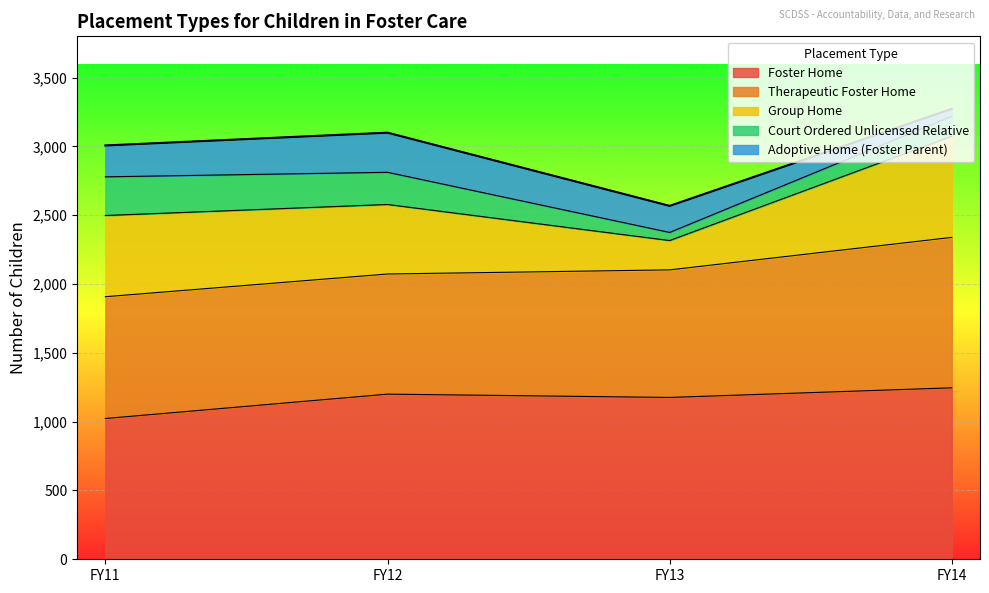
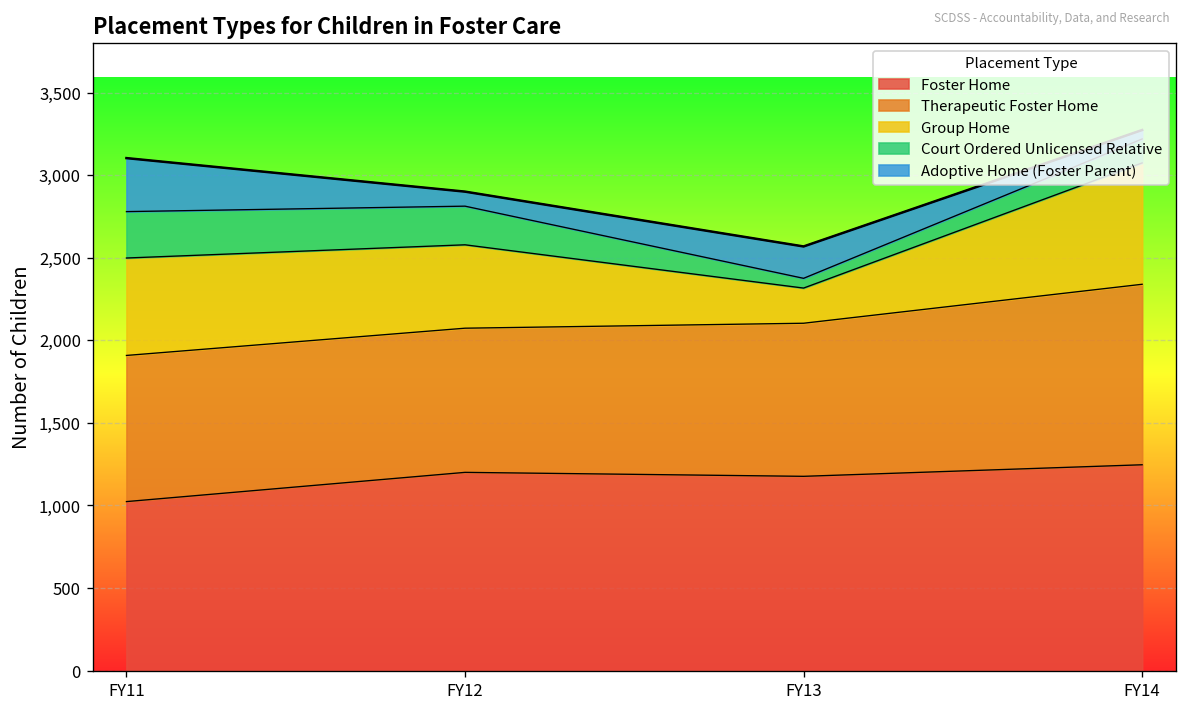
Adoptive Home (Foster Parent), FY11: 230 -> 320
Adoptive Home (Foster Parent), FY12: 290 -> 90
